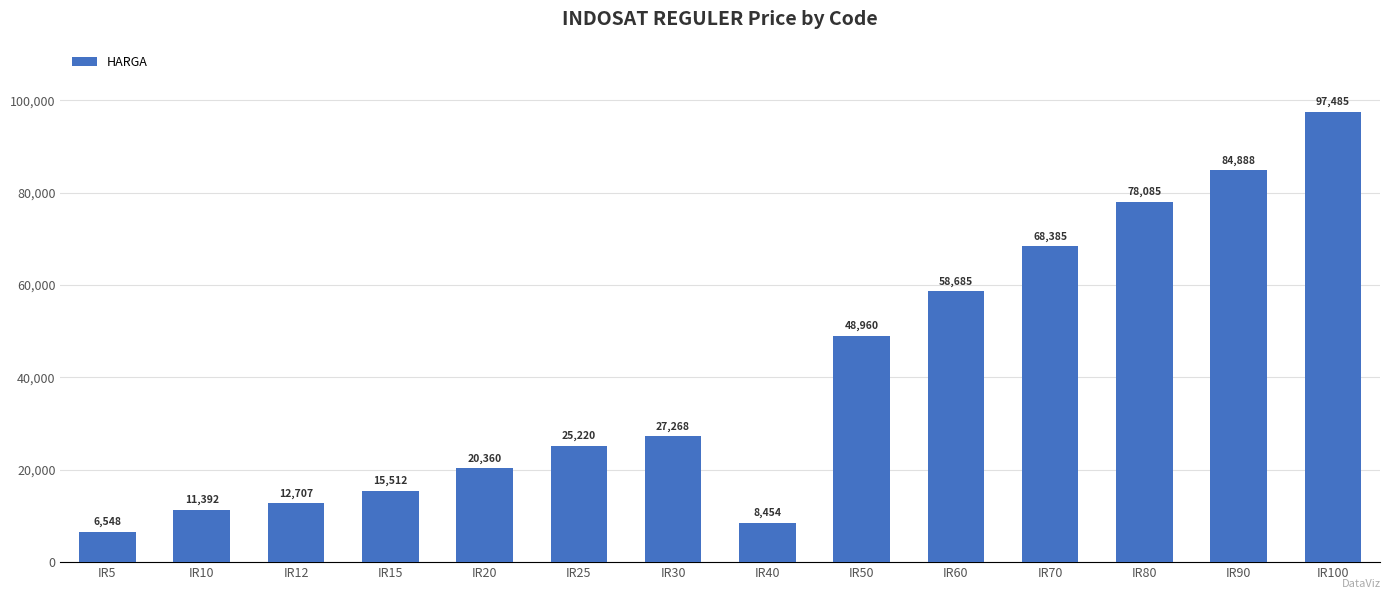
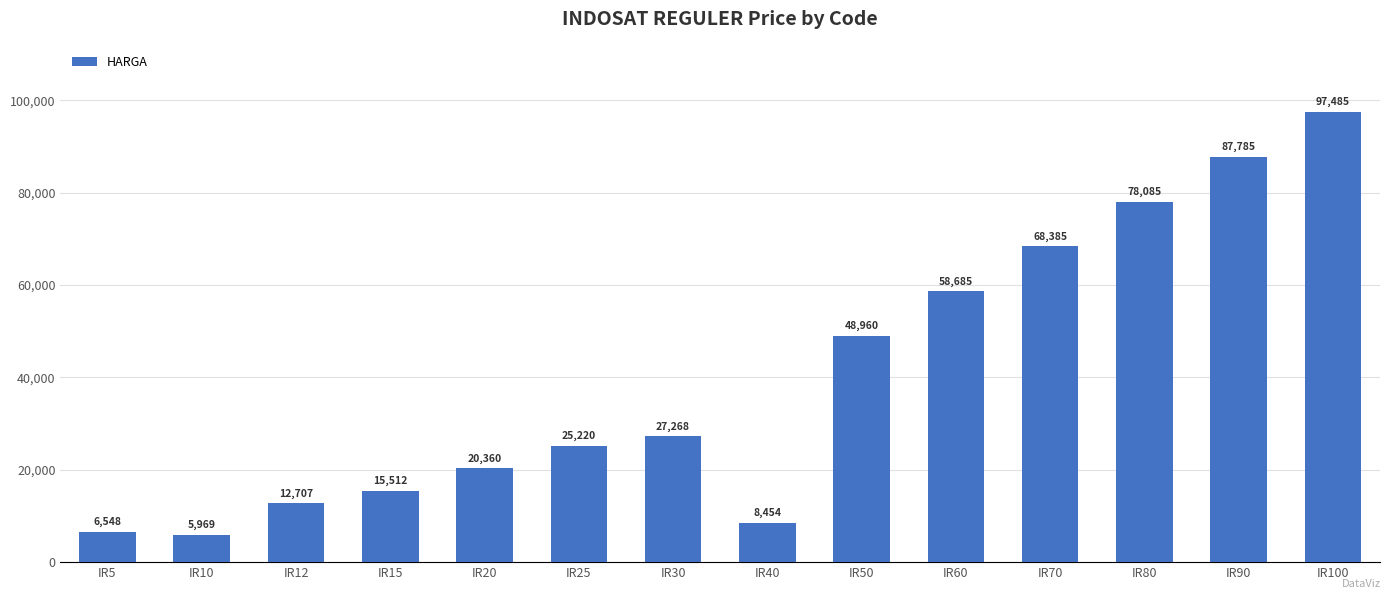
IR10: 11,392 -> 5,969
IR90: 84,888 -> 87,785
